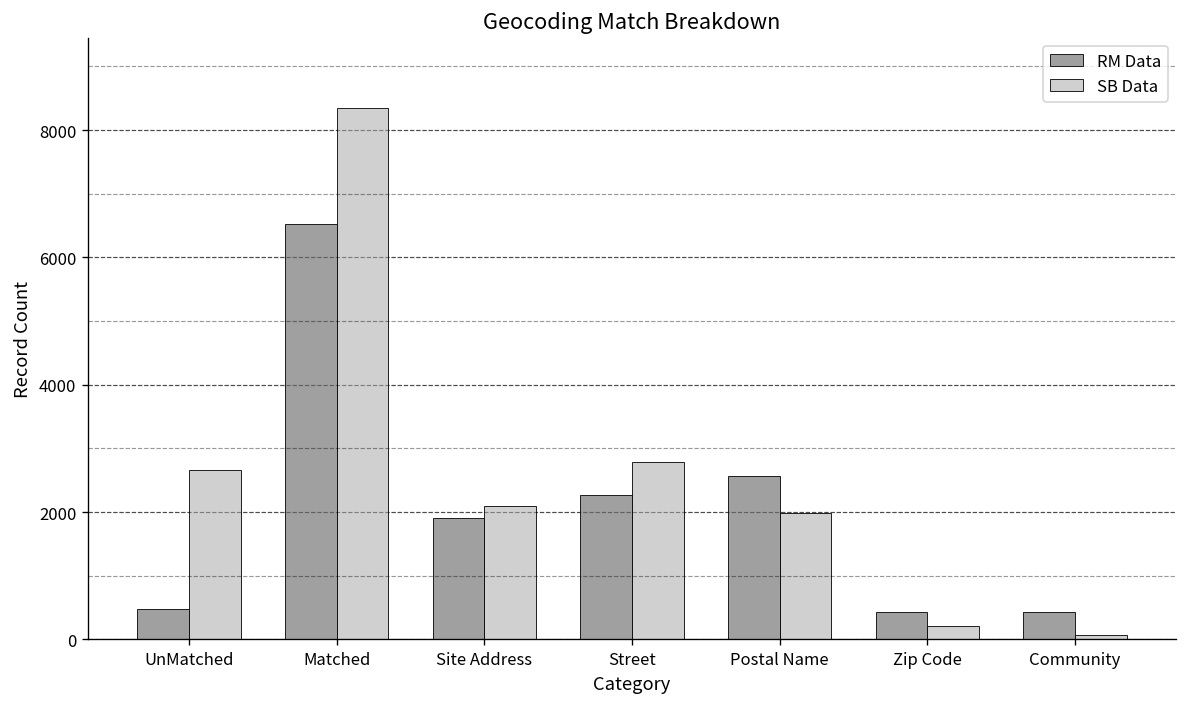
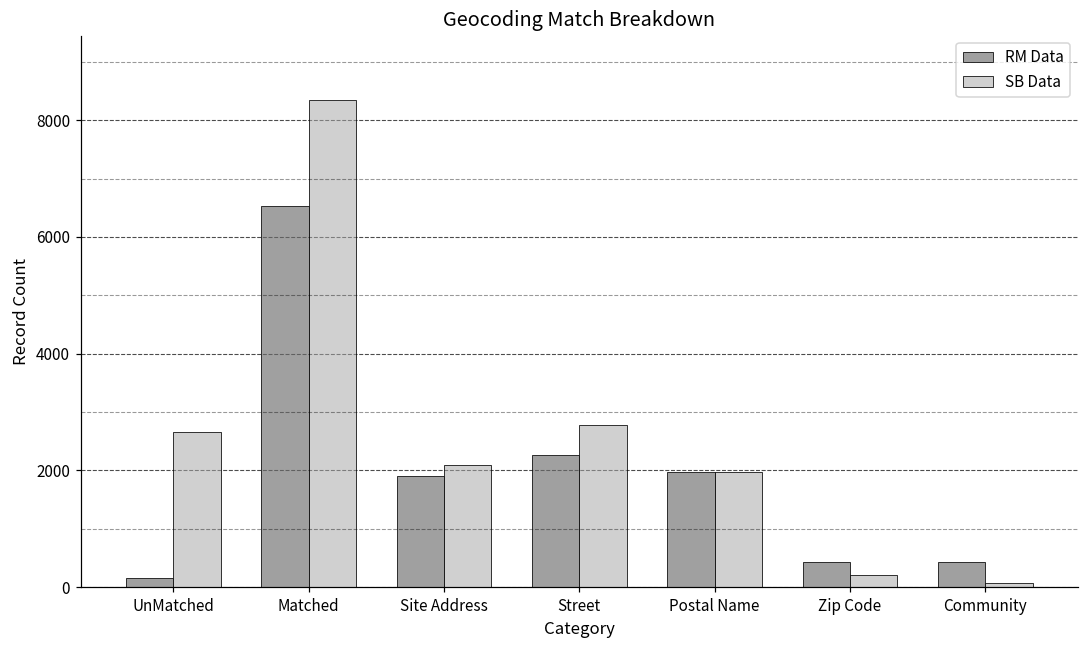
RM Data, UnMatched: 500 -> 200
RM Data, Postal Name: 2600 -> 2000
